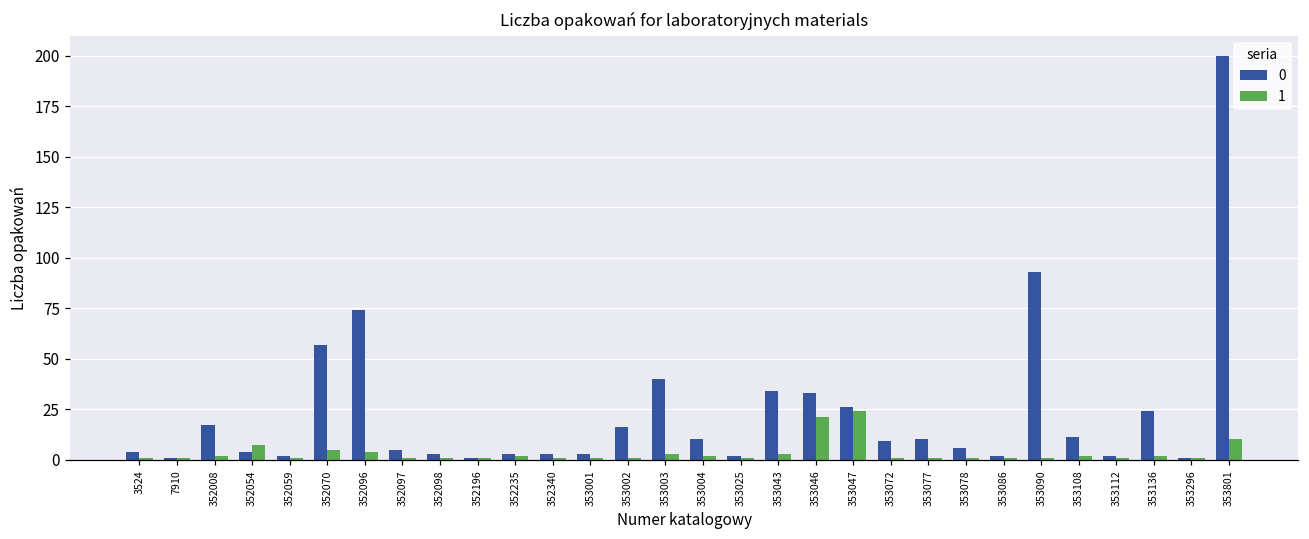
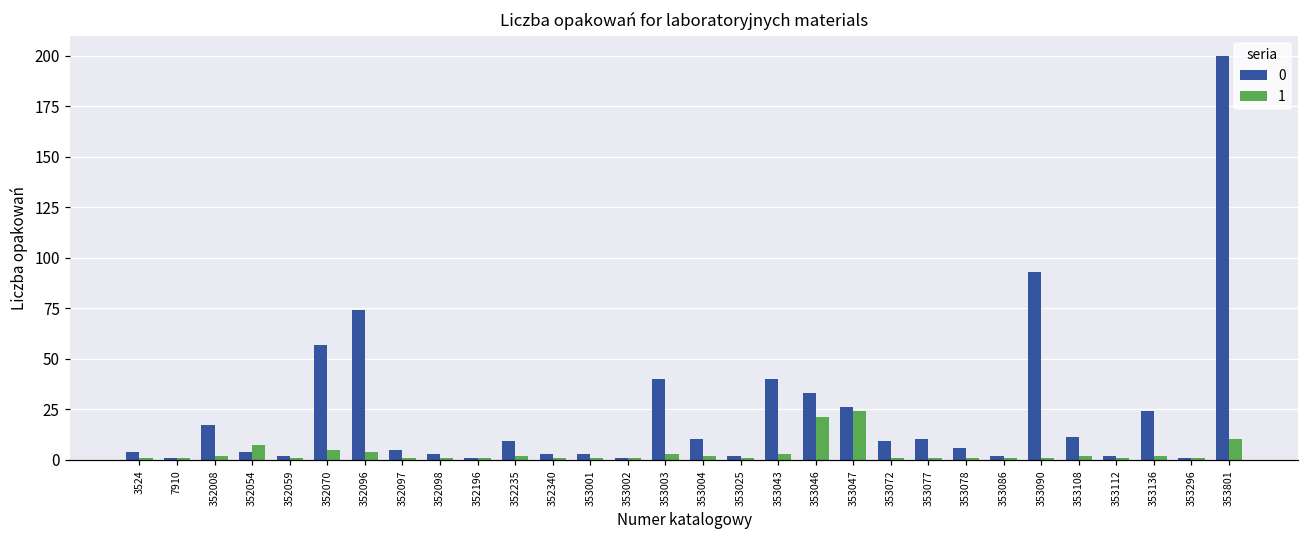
0, 352235: 3 -> 9
0, 353002: 16 -> 1
0, 353043: 34 -> 40
